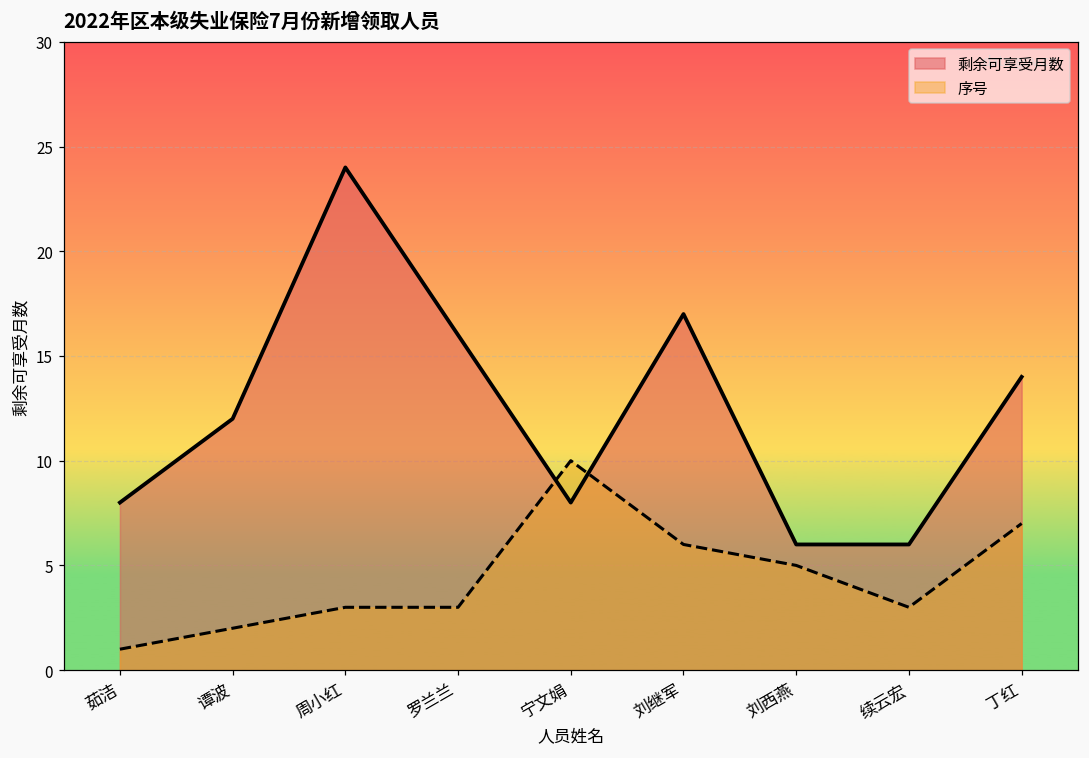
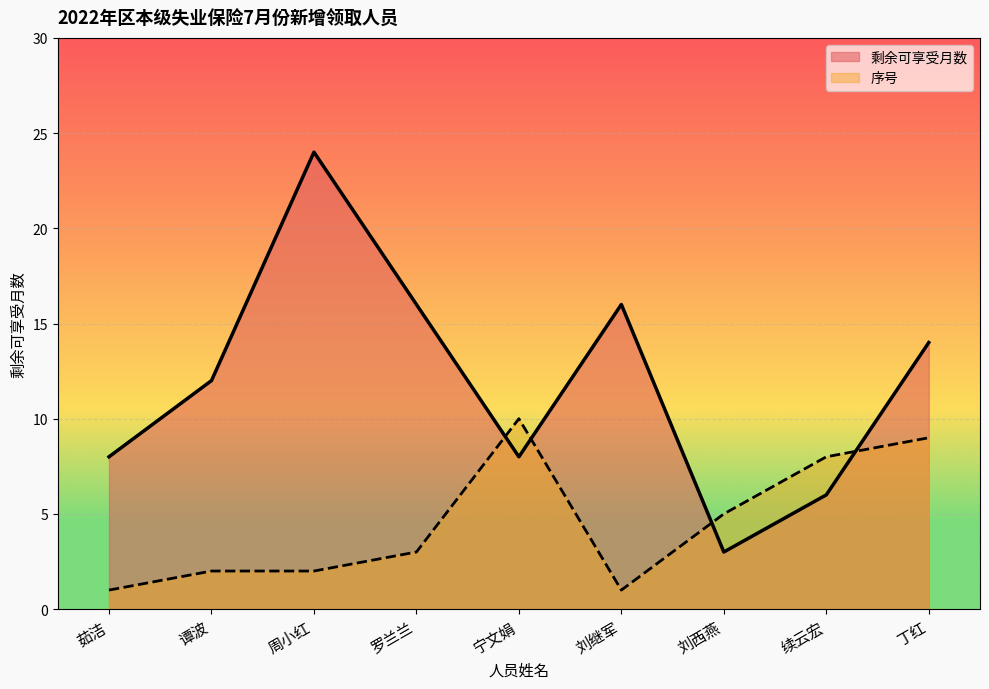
序号, 周小红: 3 -> 2
剩余可享受月数, 刘继军: 17 -> 16
序号, 刘继军: 6 -> 1
剩余可享受月数, 刘西燕: 6 -> 3
序号, 续云宏: 3 -> 8
序号, 丁红: 7 -> 9
